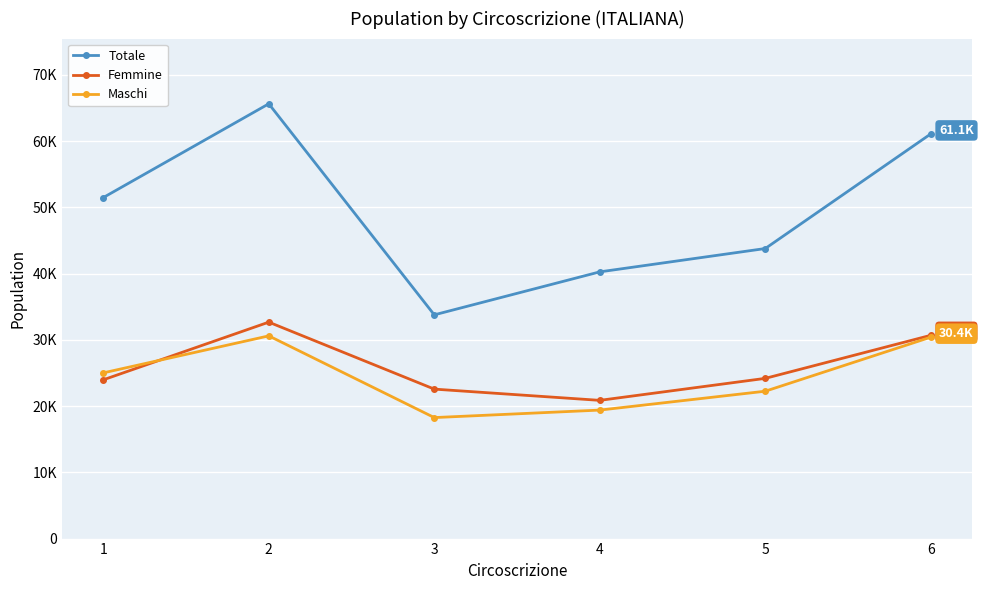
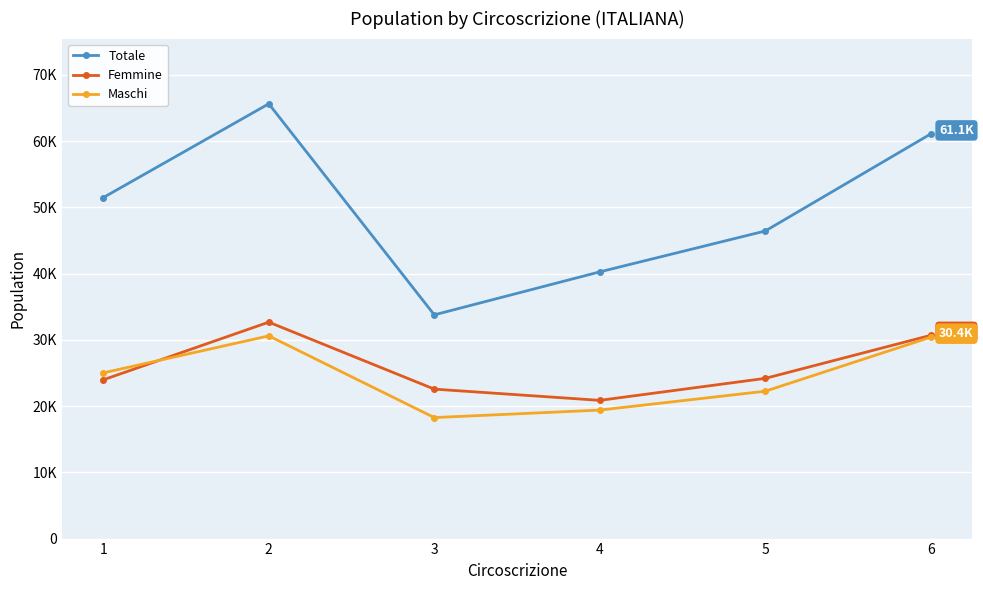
Totale, 5: 44000 -> 46000
